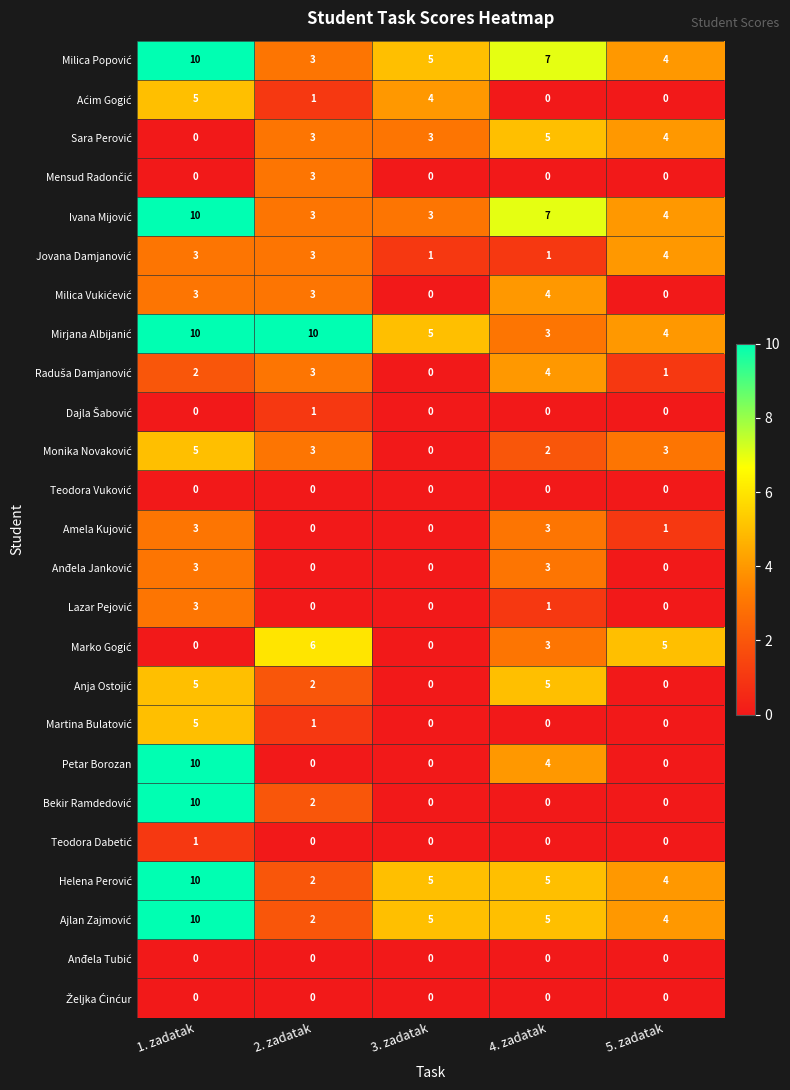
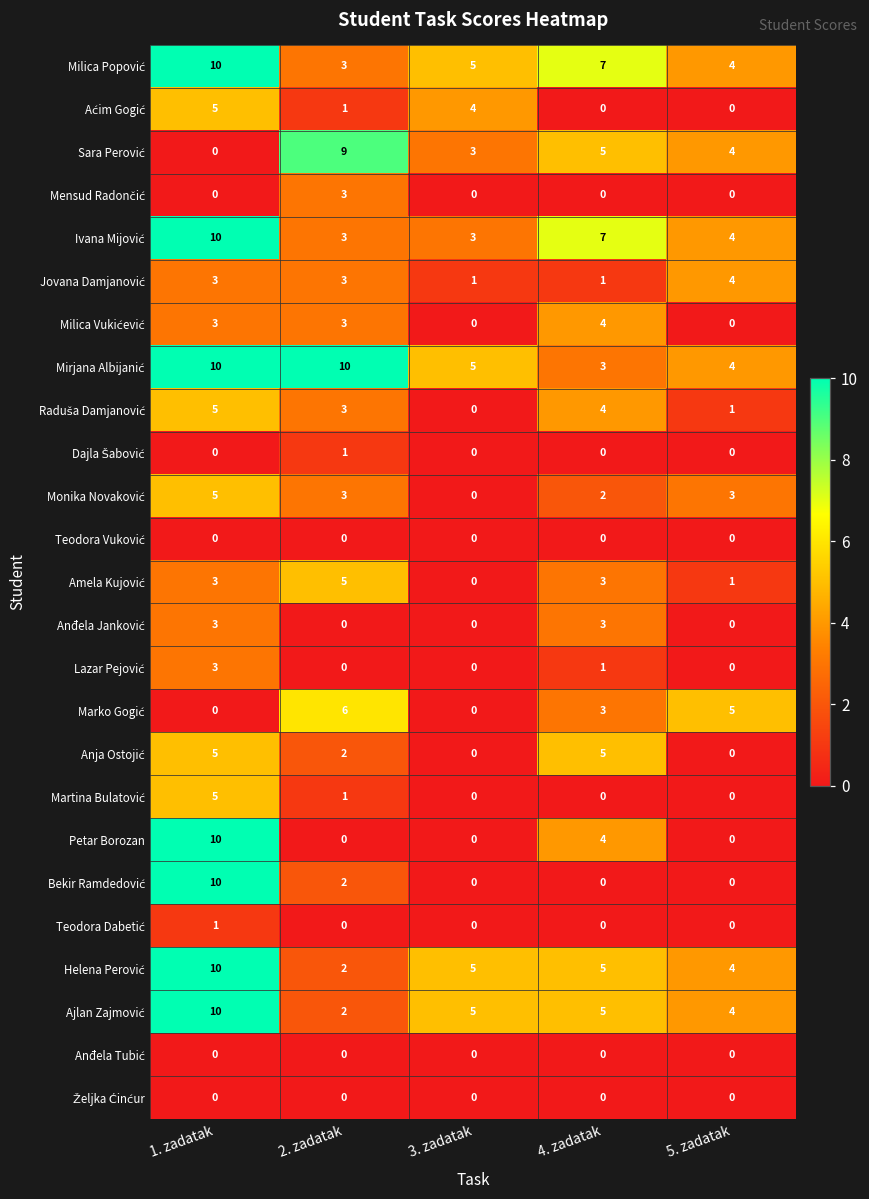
Sara Perović, 2. zadatak: 3 -> 9
Raduša Damjanović, 1. zadatak: 2 -> 5
Amela Kujović, 2. zadatak: 0 -> 5
